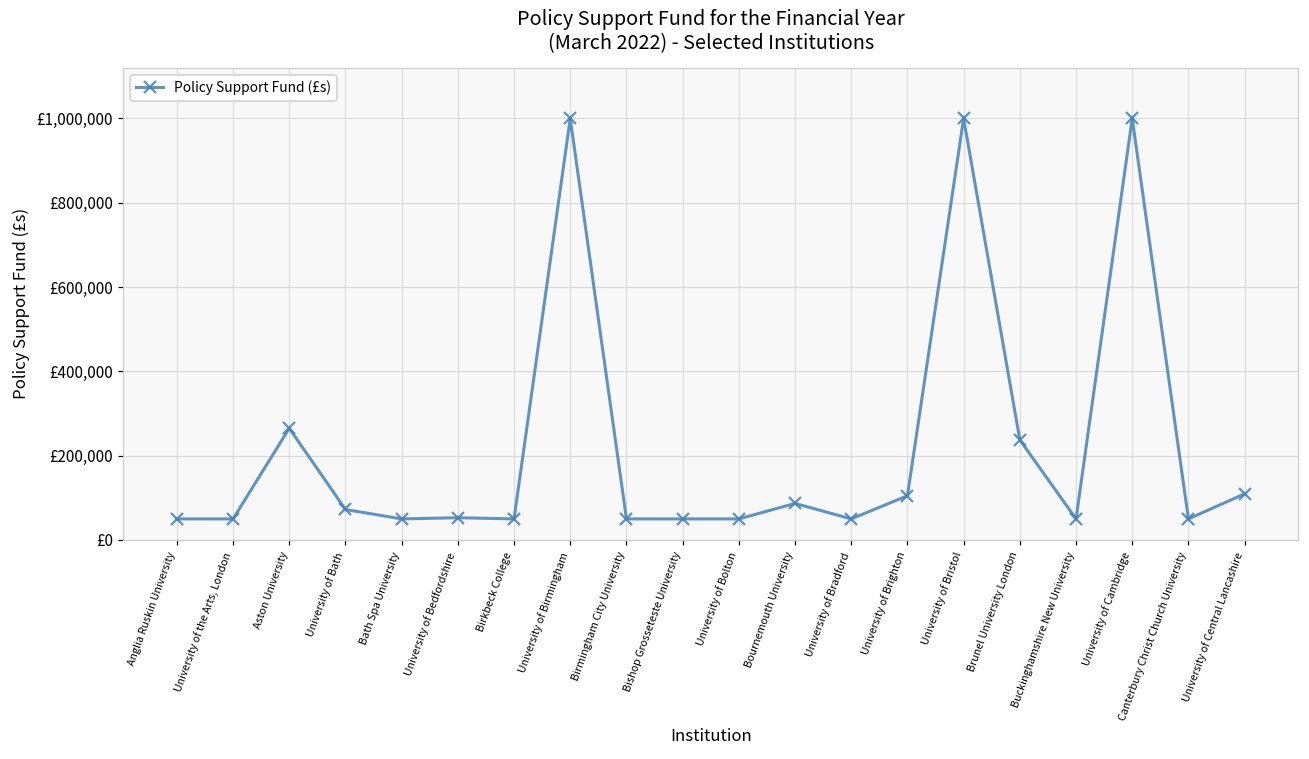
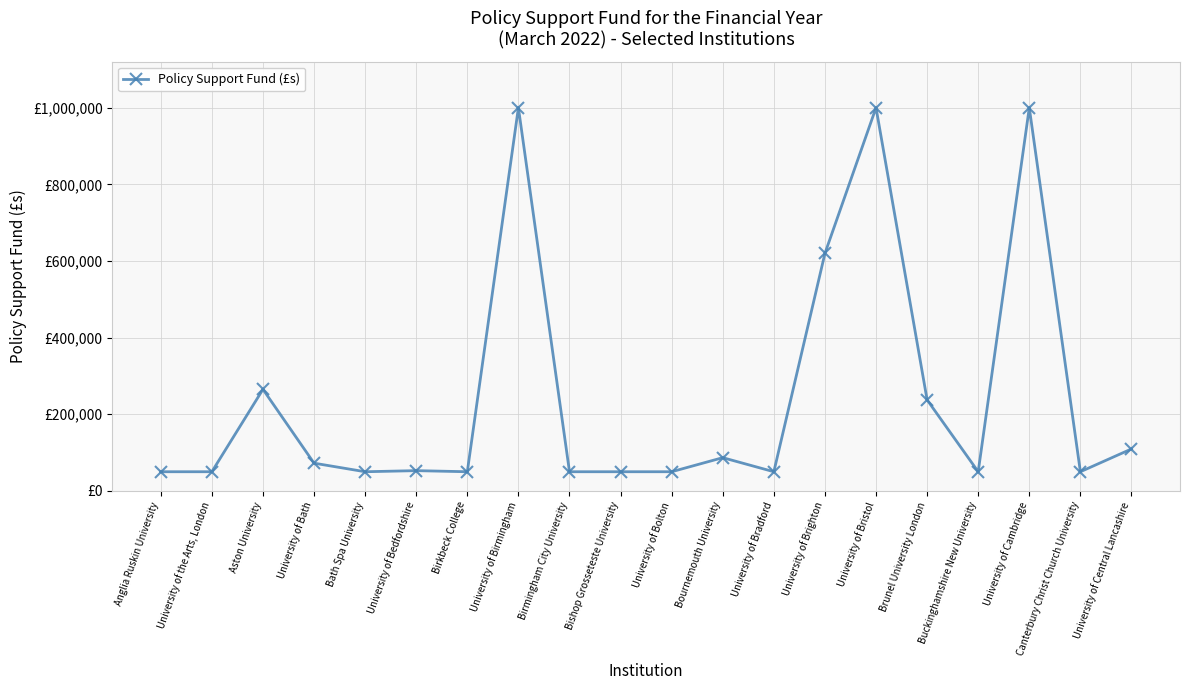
University of Brighton: £100,000 -> £620,000
